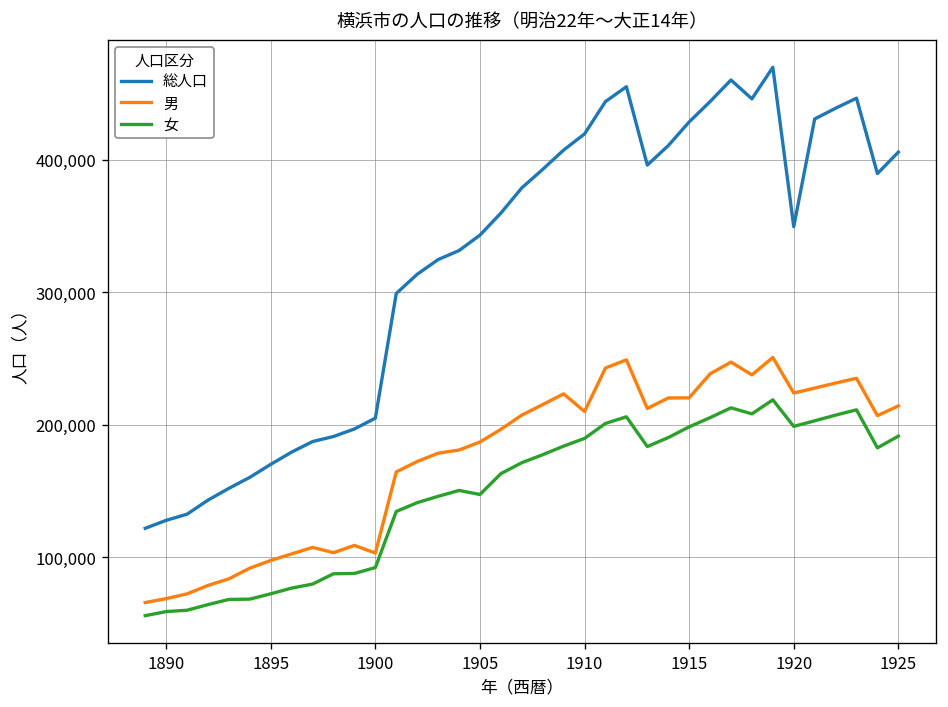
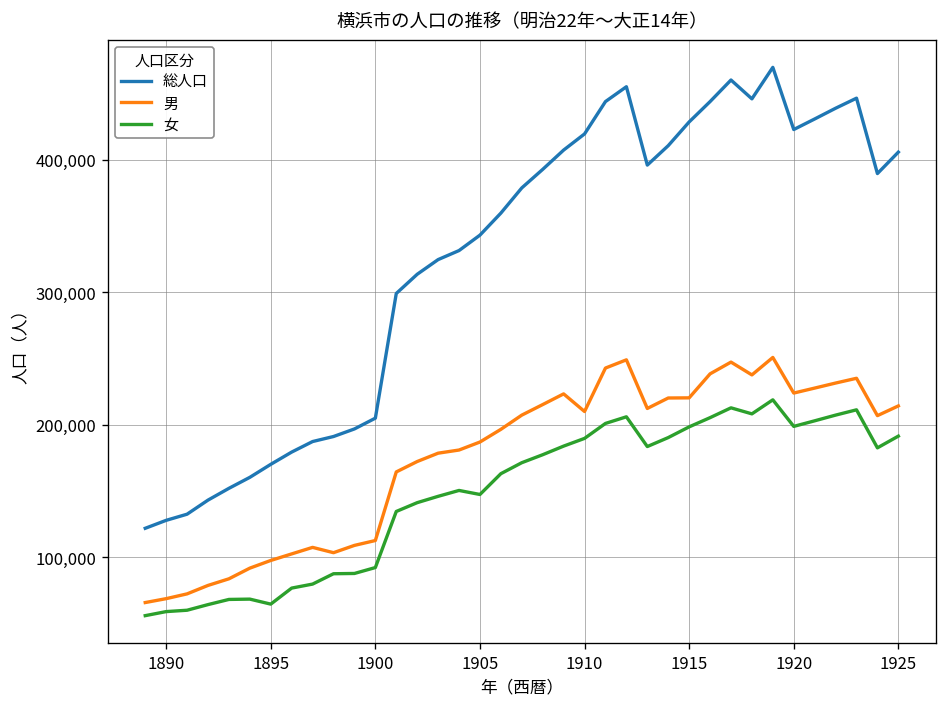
女, 1895: 73,000 -> 65,000
男, 1900: 103,000 -> 113,000
総人口, 1920: 350,000 -> 423,000
